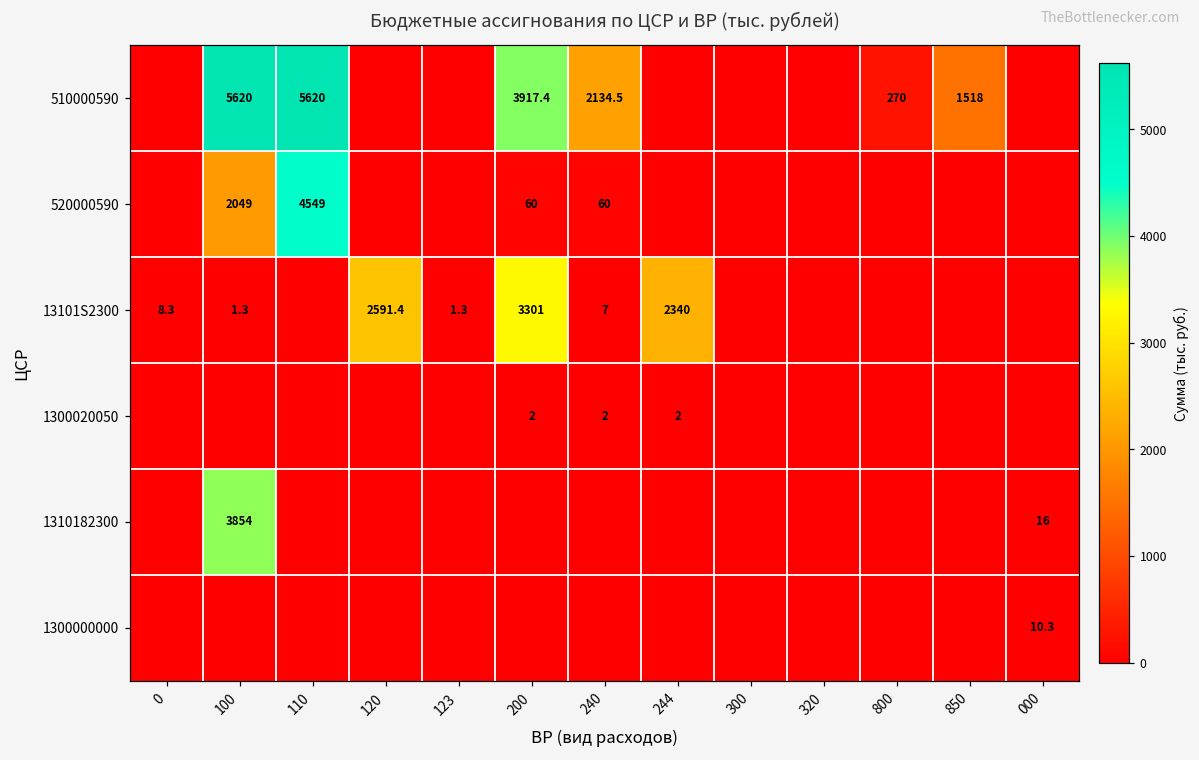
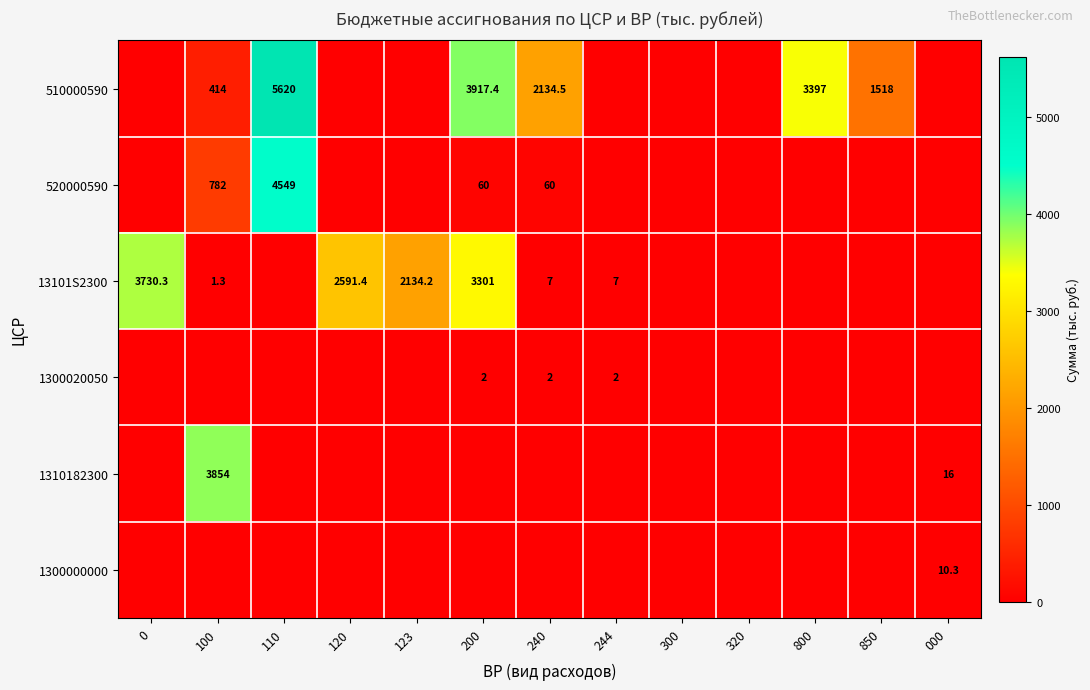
510000590, 100: 5620 -> 414
510000590, 800: 270 -> 3397
520000590, 100: 2049 -> 782
13101S2300, 0: 8.3 -> 3730.3
13101S2300, 123: 1.3 -> 2134.2
13101S2300, 244: 2340 -> 7
